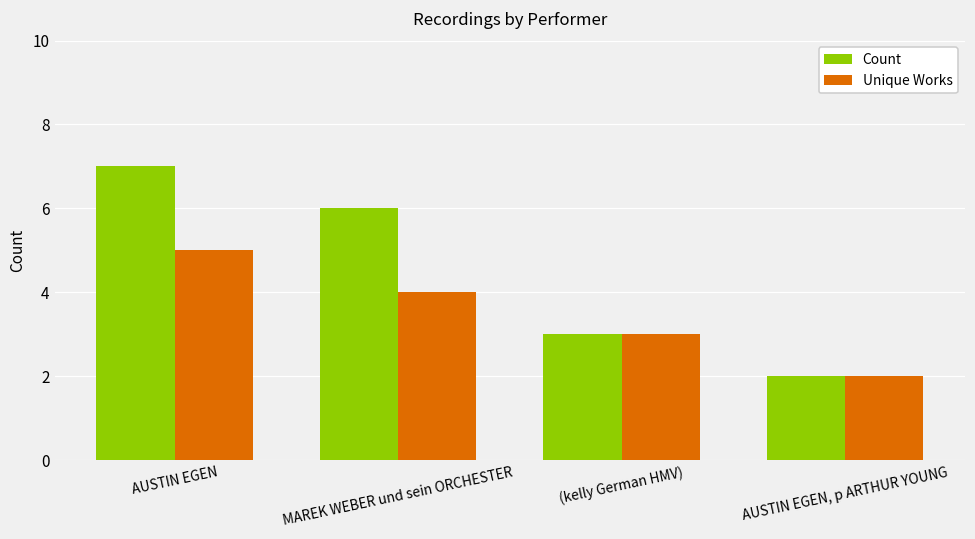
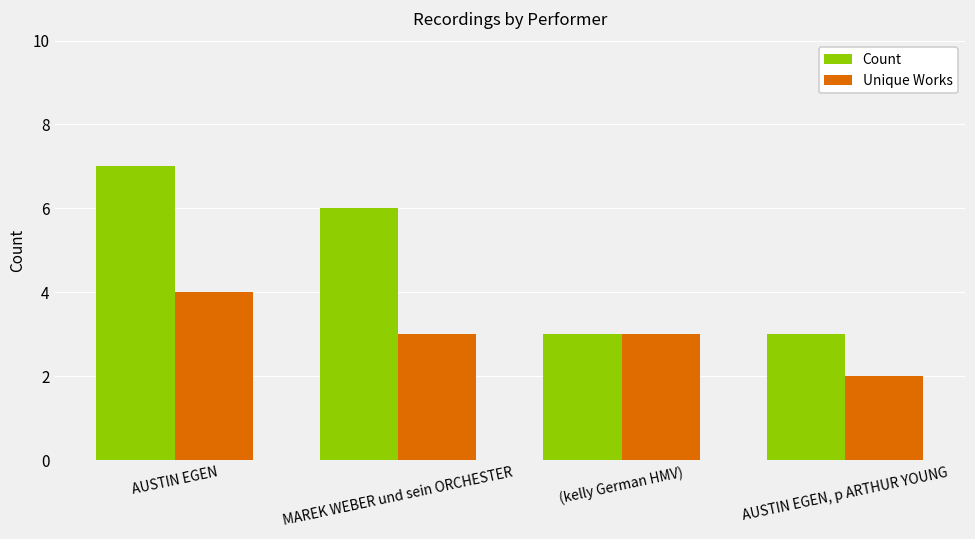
Unique Works, AUSTIN EGEN: 5 -> 4
Unique Works, MAREK WEBER und sein ORCHESTER: 4 -> 3
Count, AUSTIN EGEN, p ARTHUR YOUNG: 2 -> 3
